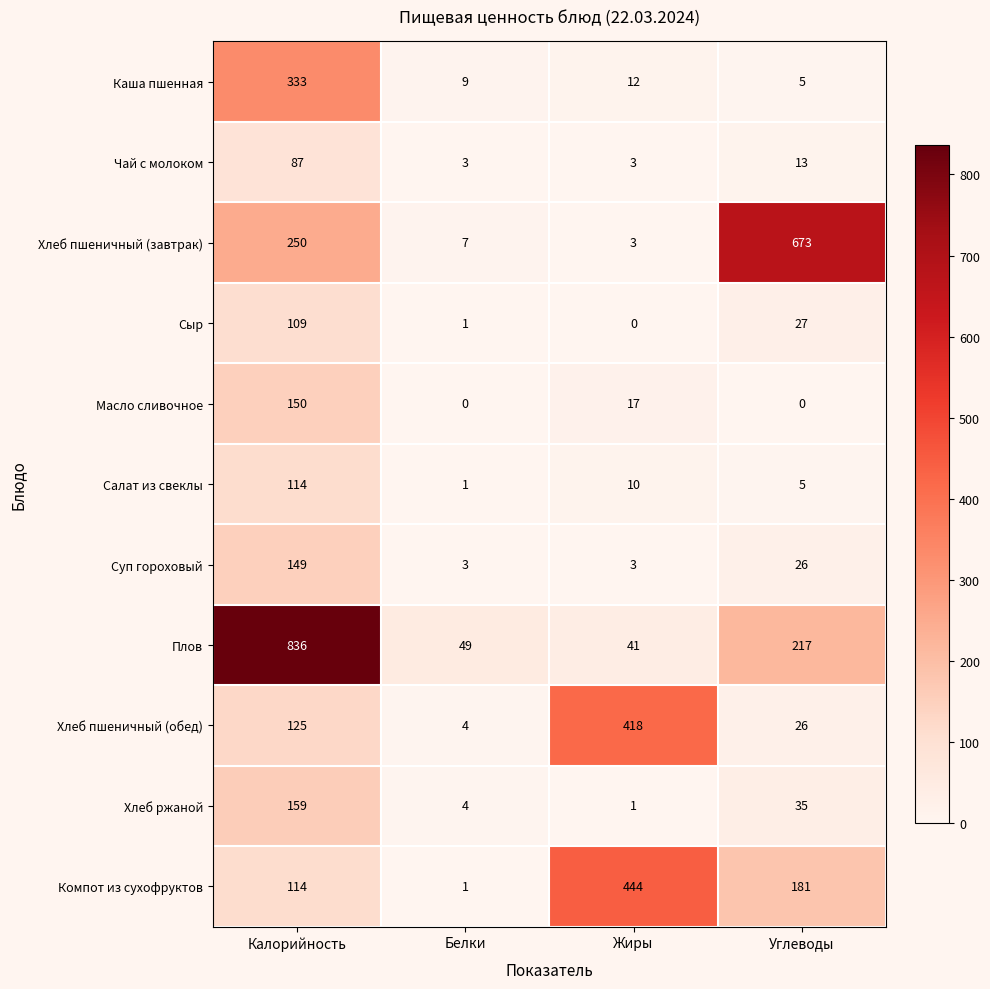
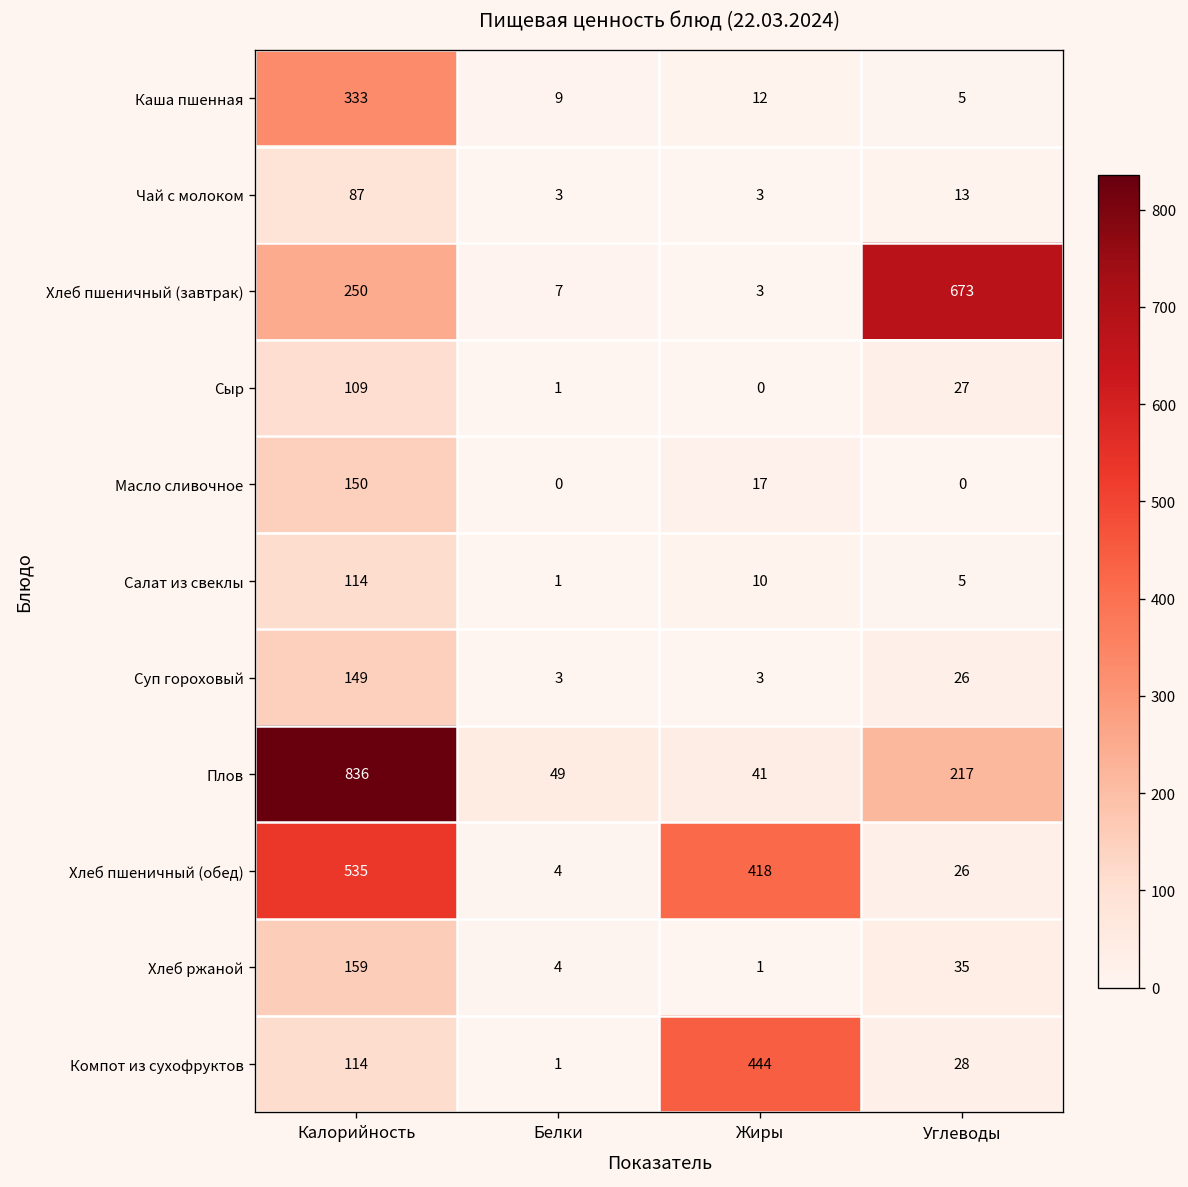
Хлеб пшеничный (обед), Калорийность: 125 -> 535
Компот из сухофруктов, Углеводы: 181 -> 28
